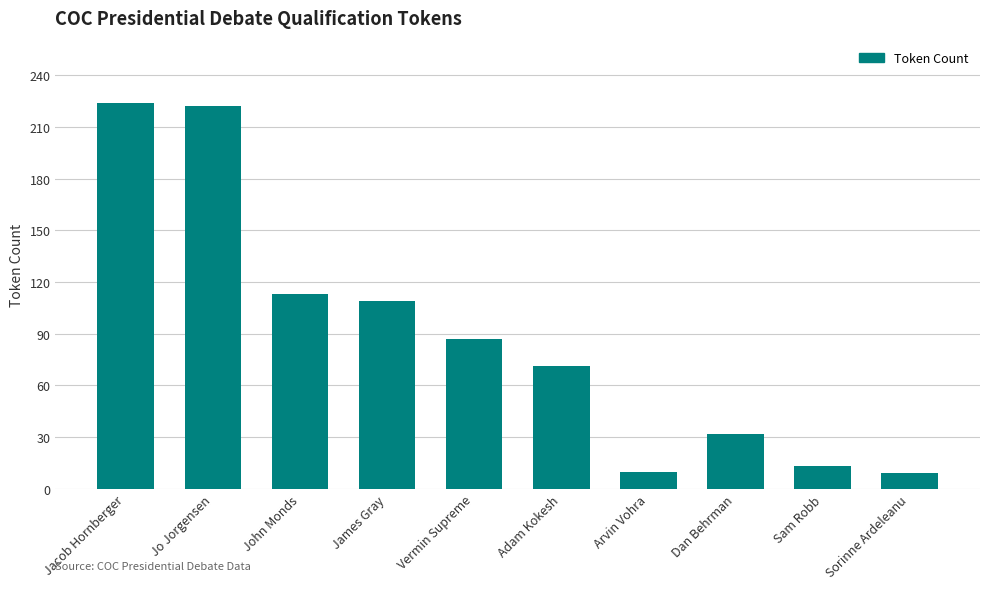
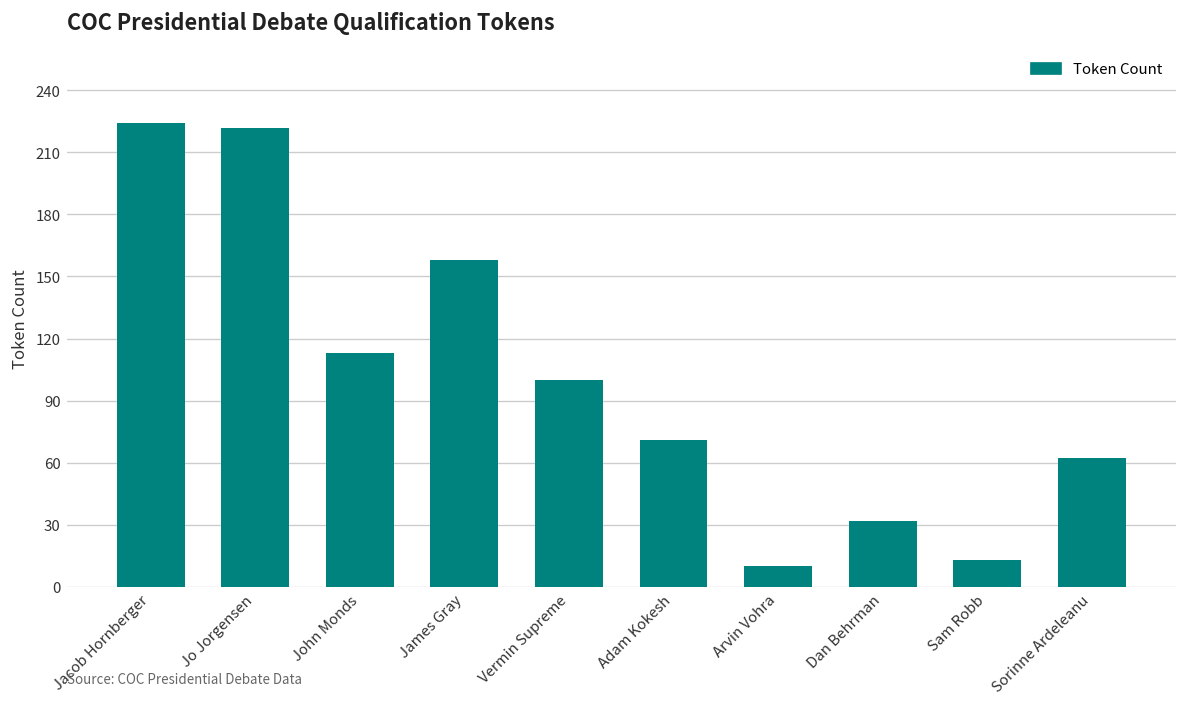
James Gray: 109 -> 158
Vermin Supreme: 87 -> 100
Sorinne Ardeleanu: 9 -> 62
